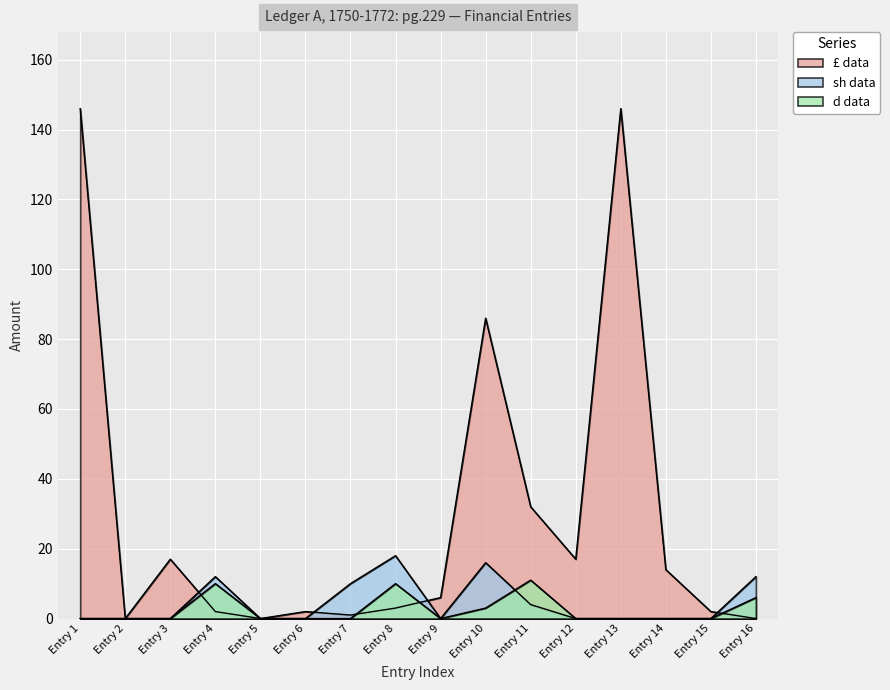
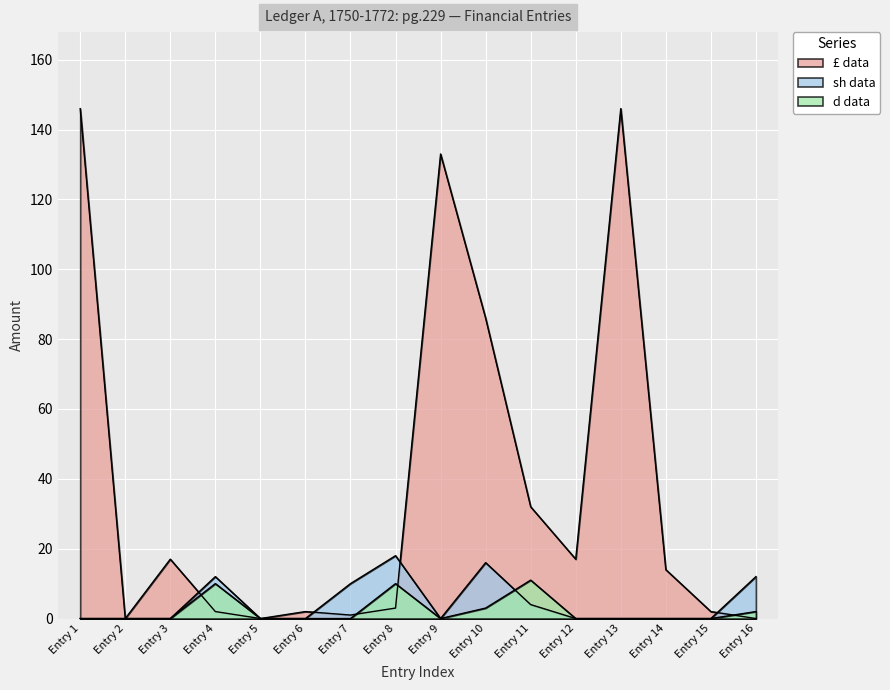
£ data, Entry 9: 6 -> 133
d data, Entry 16: 6 -> 2
